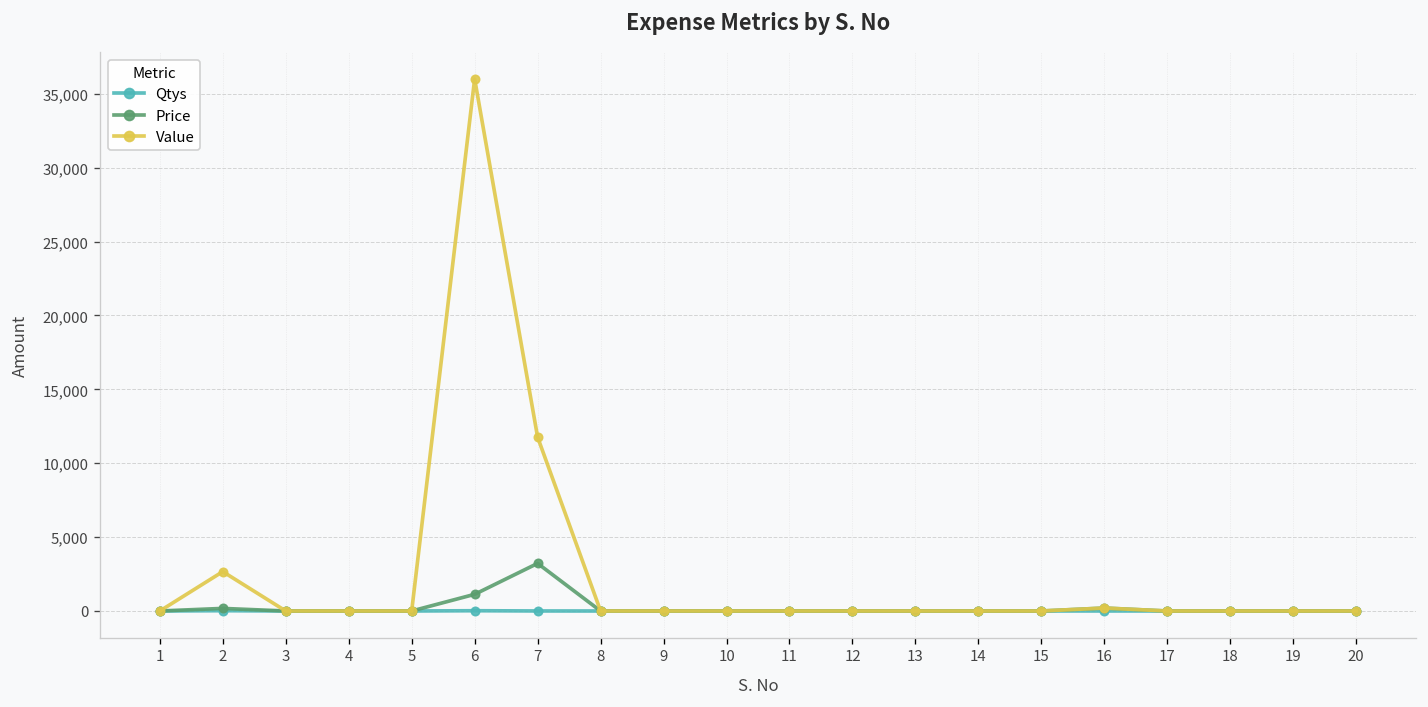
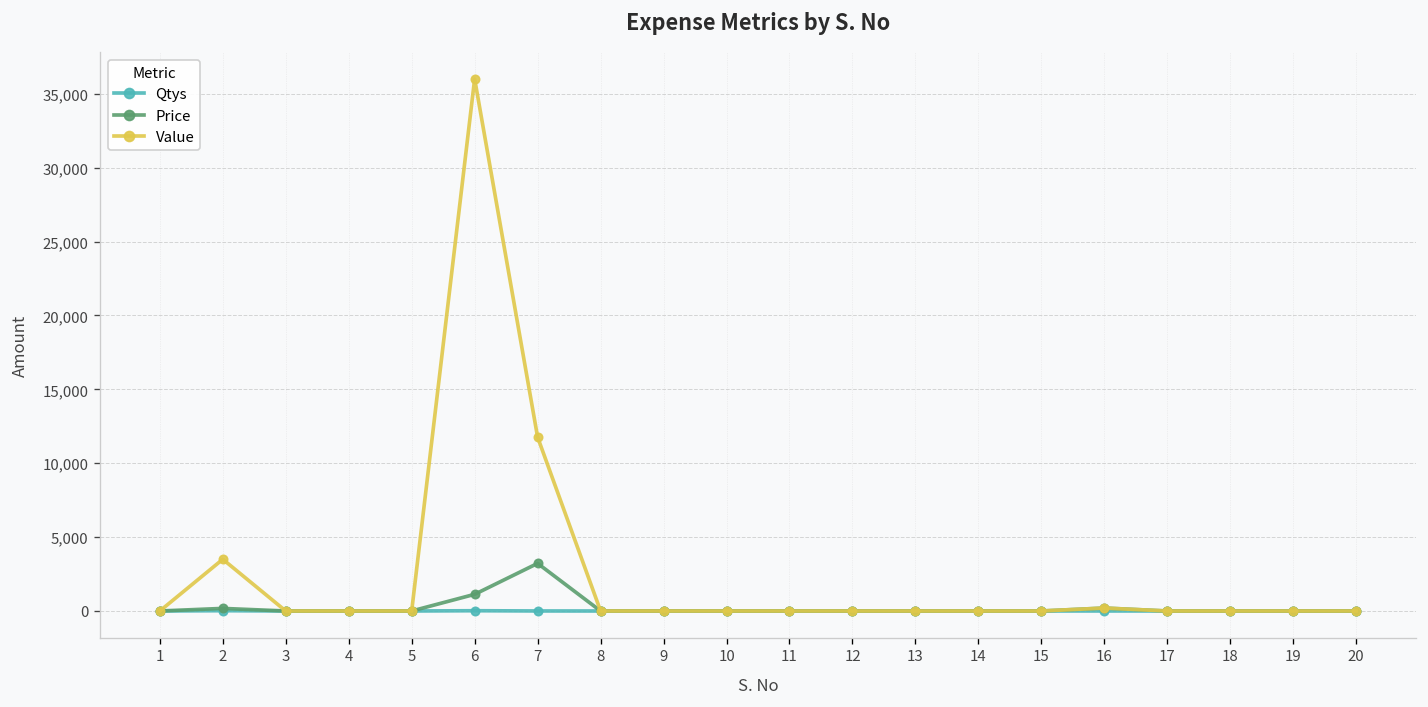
Value, 2: 2,700 -> 3,500
